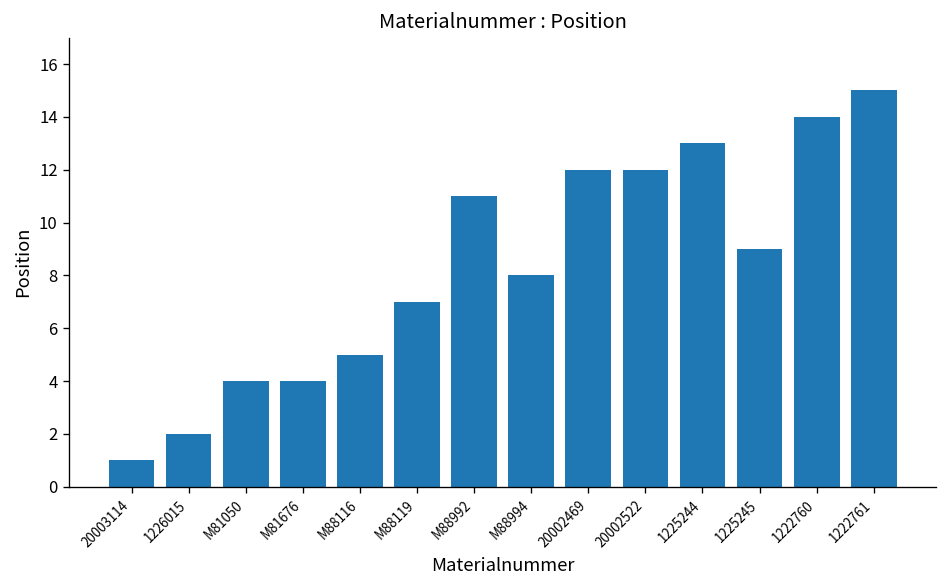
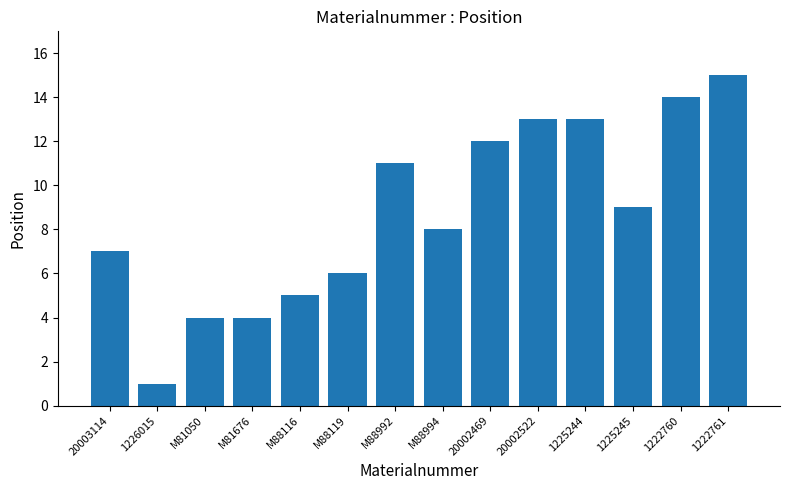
20003114: 1 -> 7
1226015: 2 -> 1
M88119: 7 -> 6
20002522: 12 -> 13
